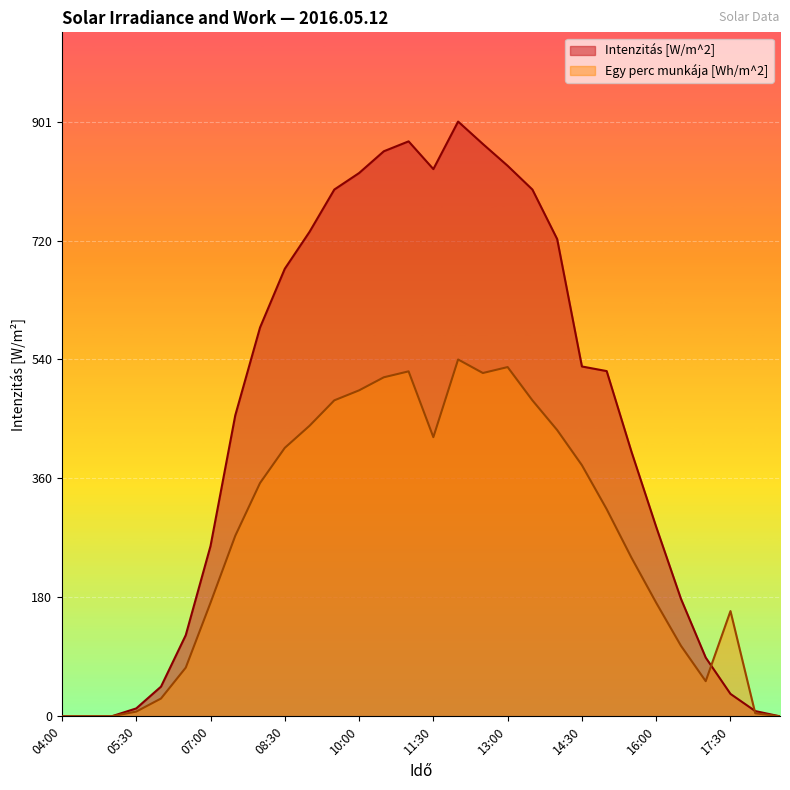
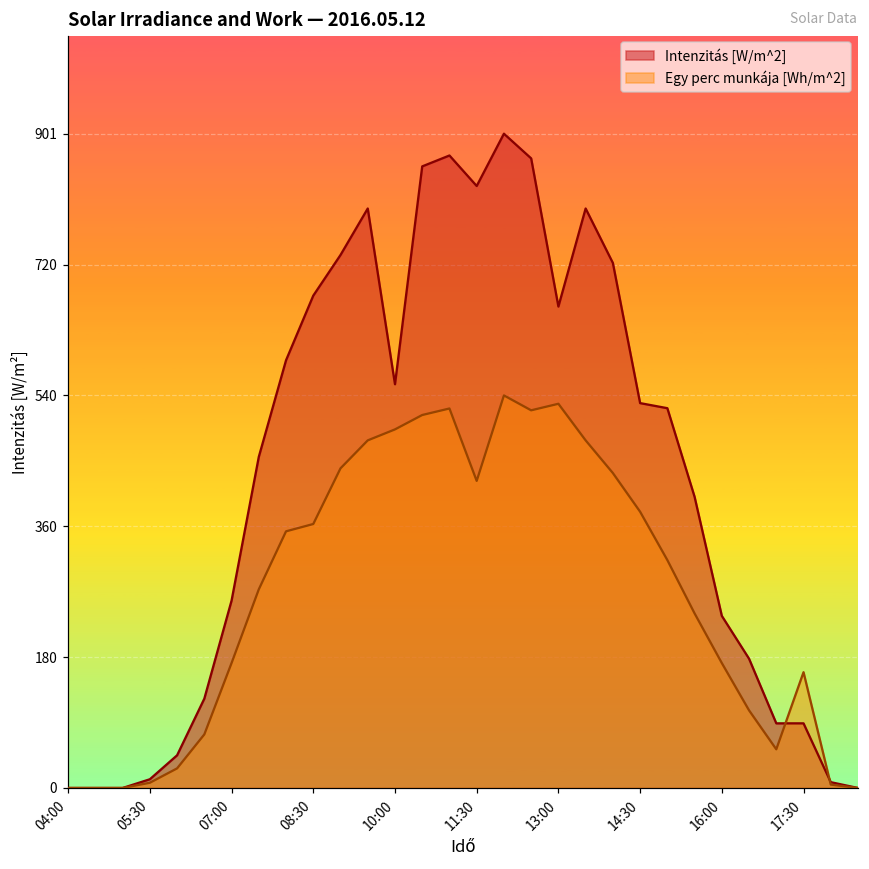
Egy perc munkája [Wh/m^2], 08:30: 410 -> 360
Intenzitás [W/m^2], 10:00: 820 -> 560
Intenzitás [W/m^2], 13:00: 830 -> 660
Intenzitás [W/m^2], 16:00: 290 -> 240
Intenzitás [W/m^2], 17:30: 30 -> 90
